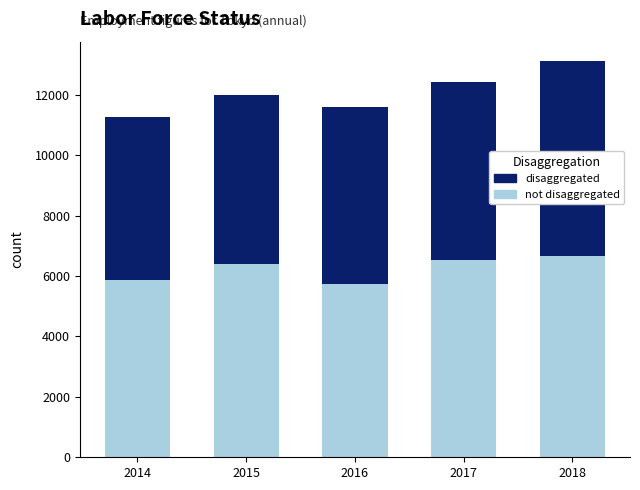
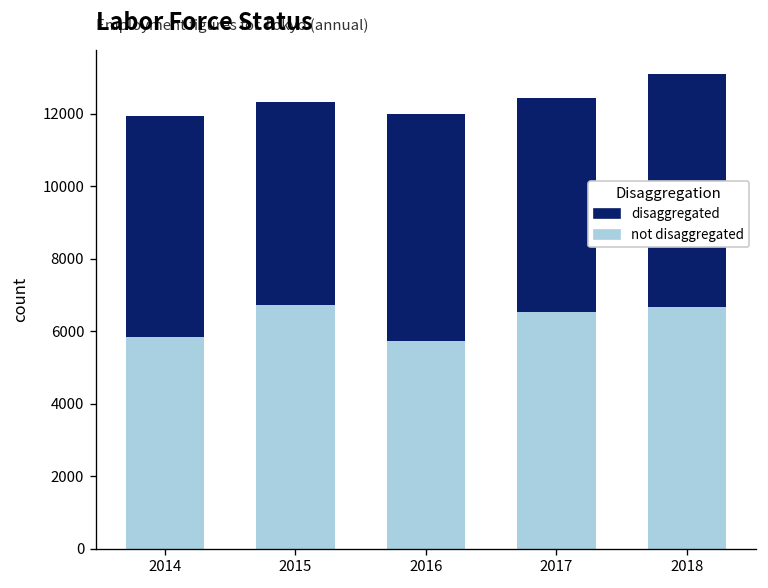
disaggregated, 2014: 5400 -> 6100
not disaggregated, 2015: 6400 -> 6700
disaggregated, 2016: 5900 -> 6300
